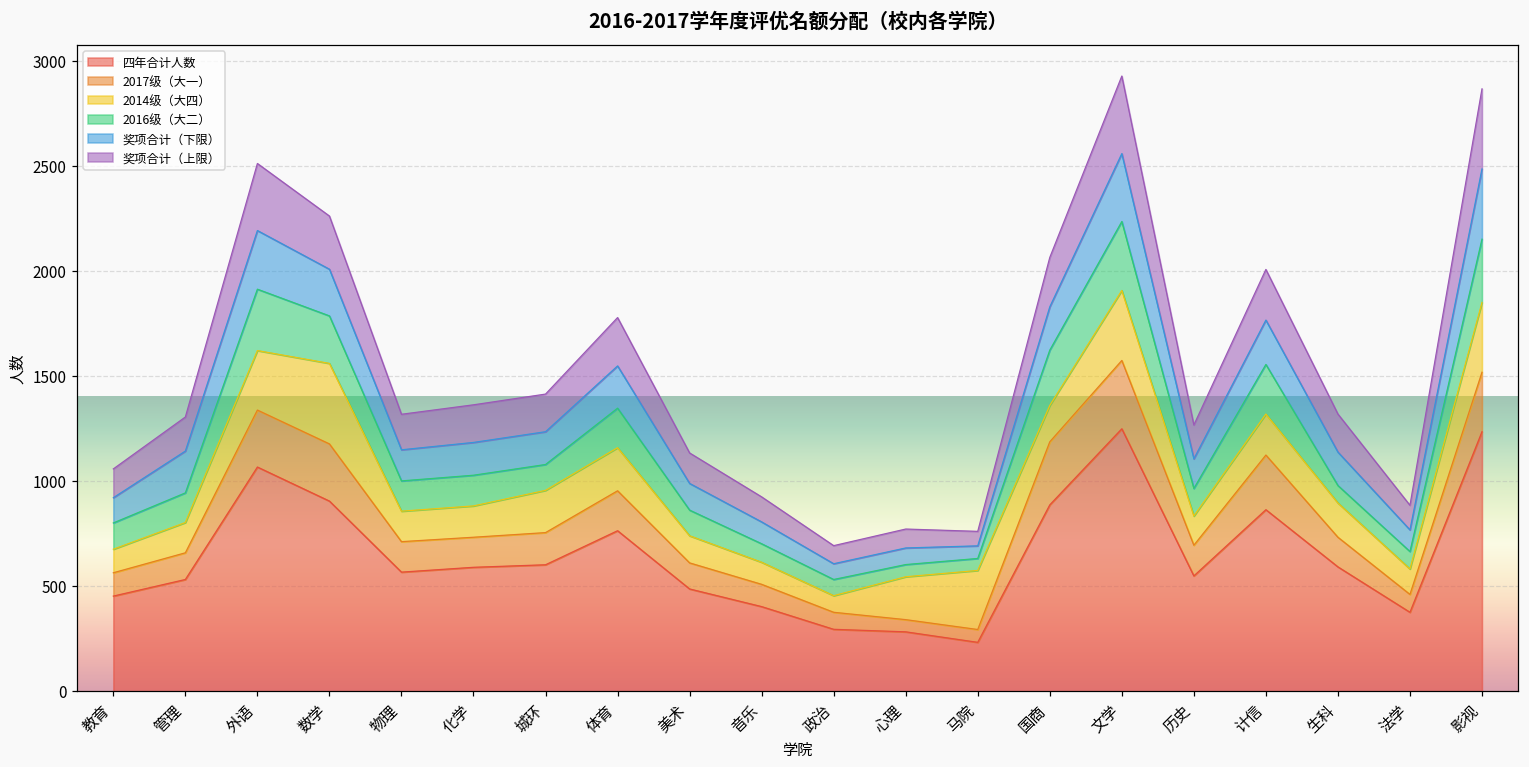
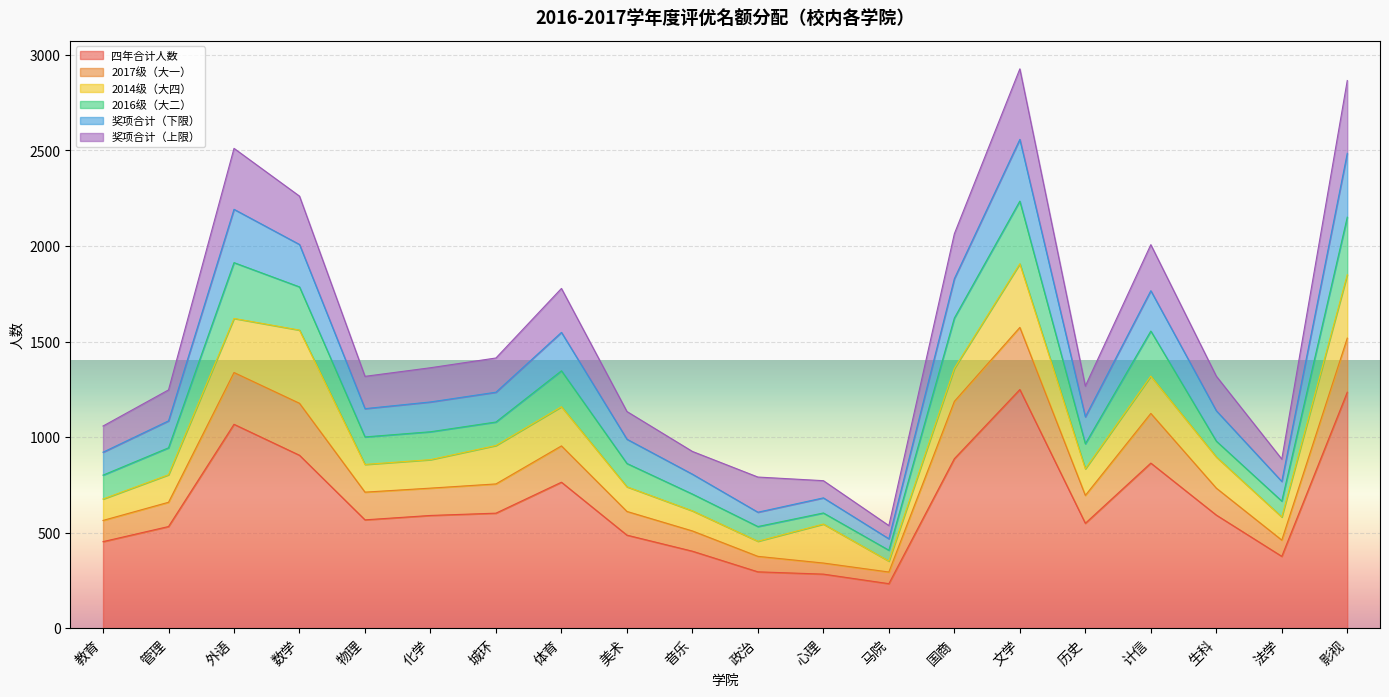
奖项合计（下限）, 管理: 200 -> 140
奖项合计（上限）, 政治: 90 -> 180
2014级（大四）, 马院: 280 -> 60
